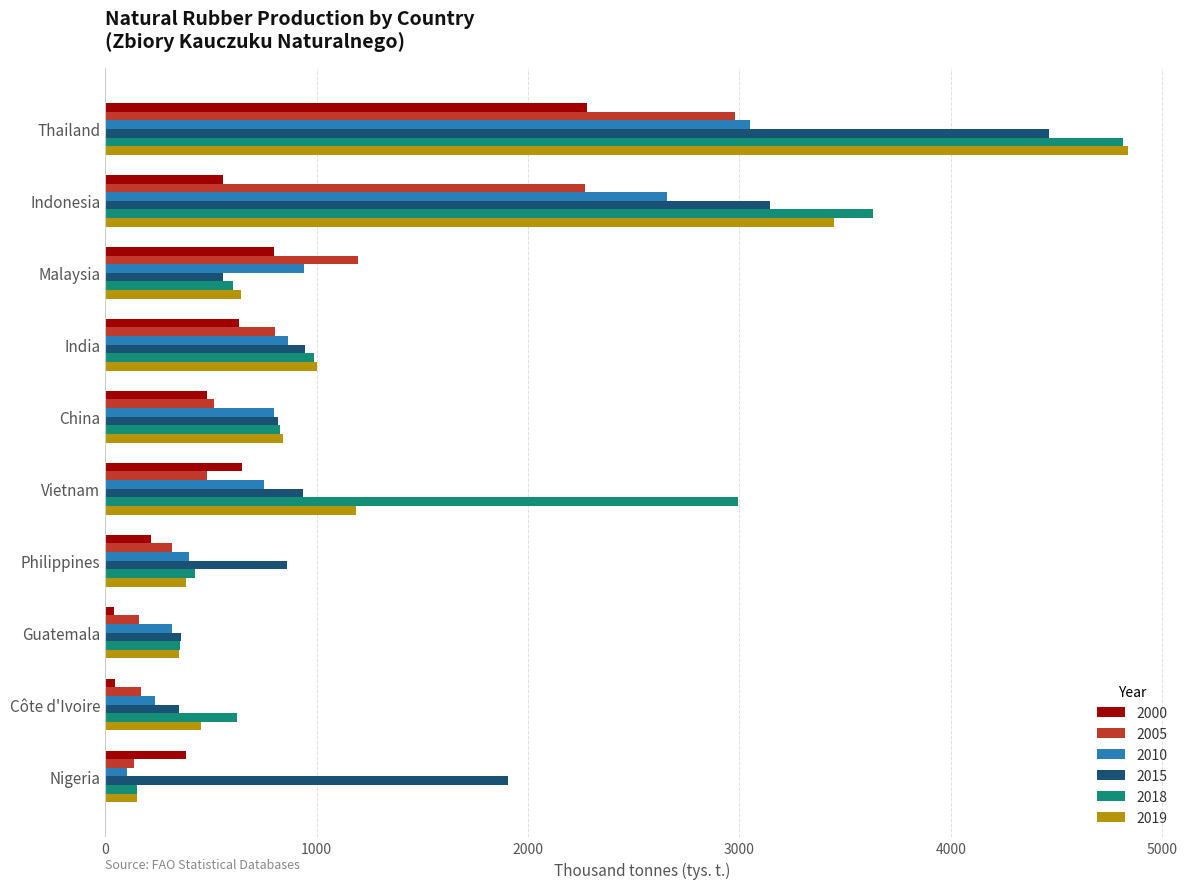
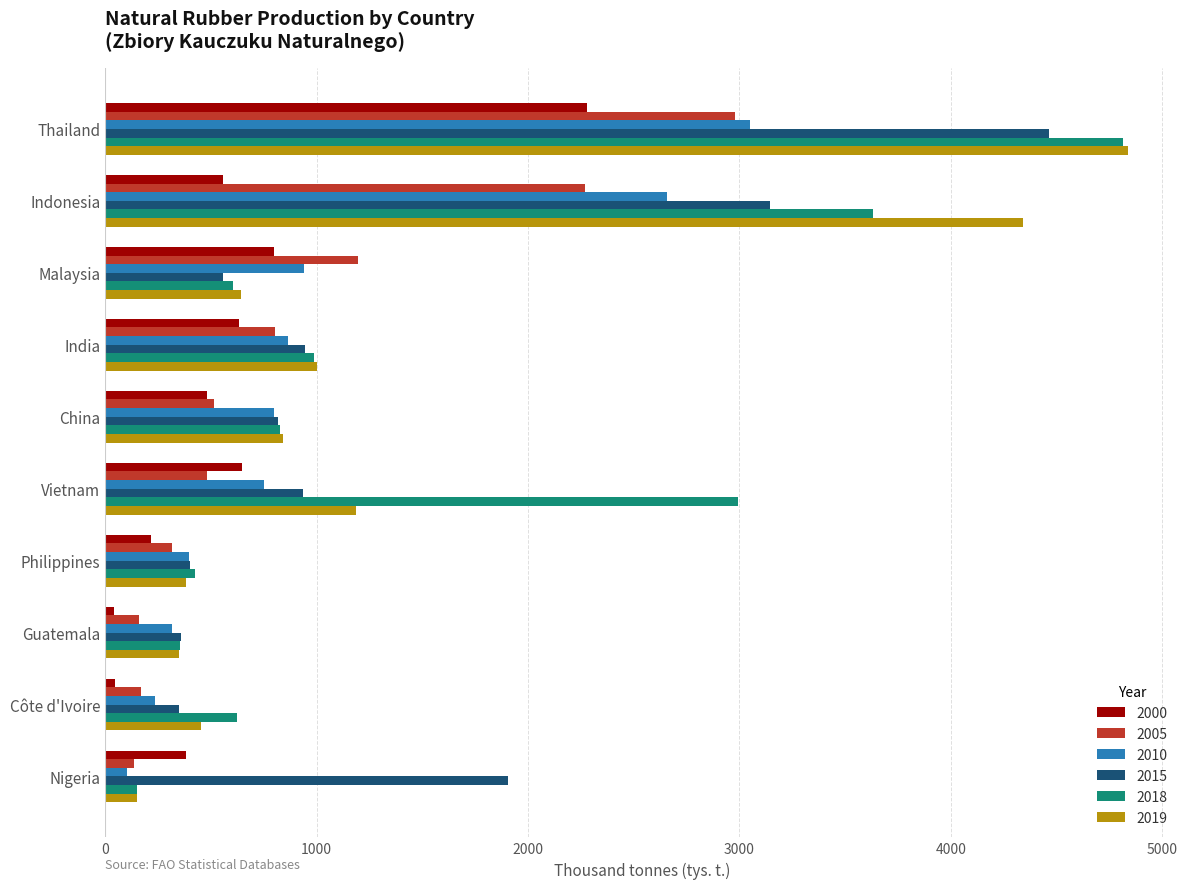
2019, Indonesia: 3450 -> 4340
2015, Philippines: 860 -> 400
